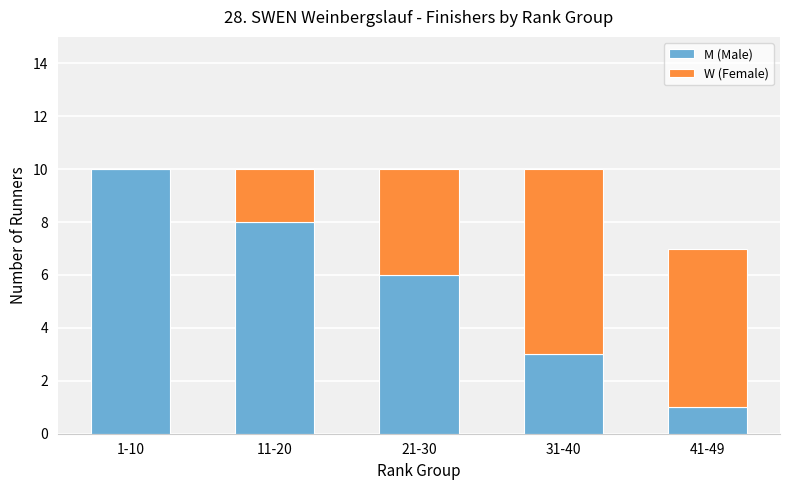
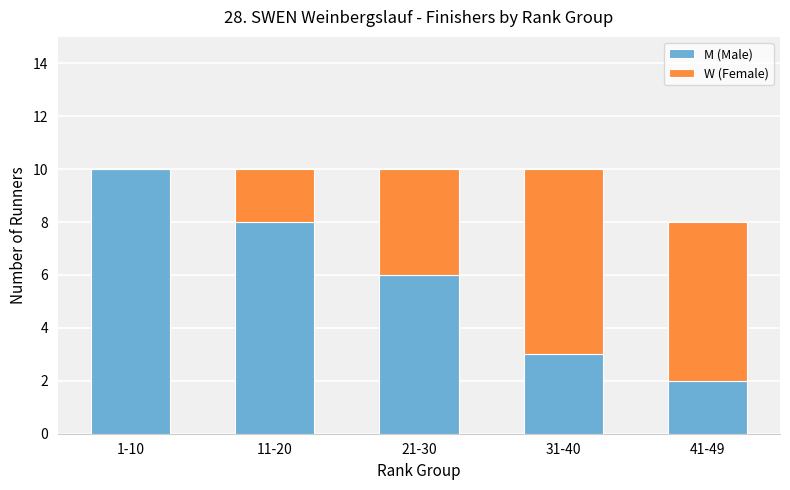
M (Male), 41-49: 1 -> 2
